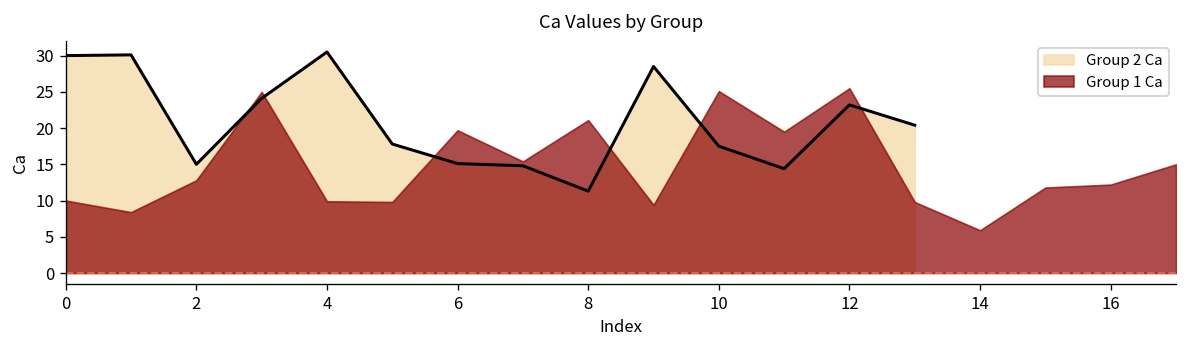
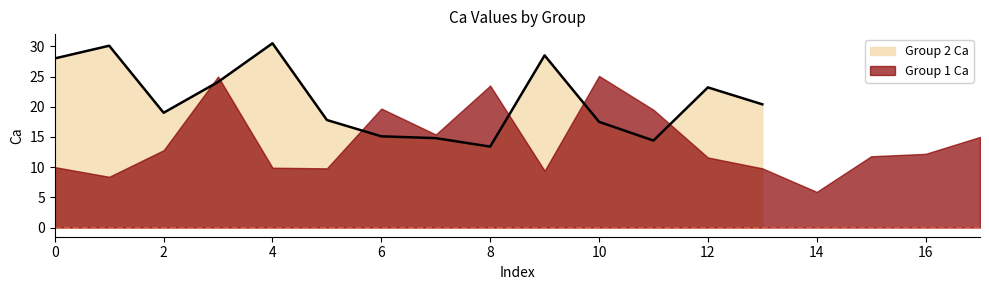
Group 2 Ca, 0: 30 -> 28
Group 2 Ca, 2: 15 -> 19
Group 2 Ca, 8: 11 -> 13
Group 1 Ca, 8: 21 -> 24
Group 1 Ca, 12: 26 -> 12
